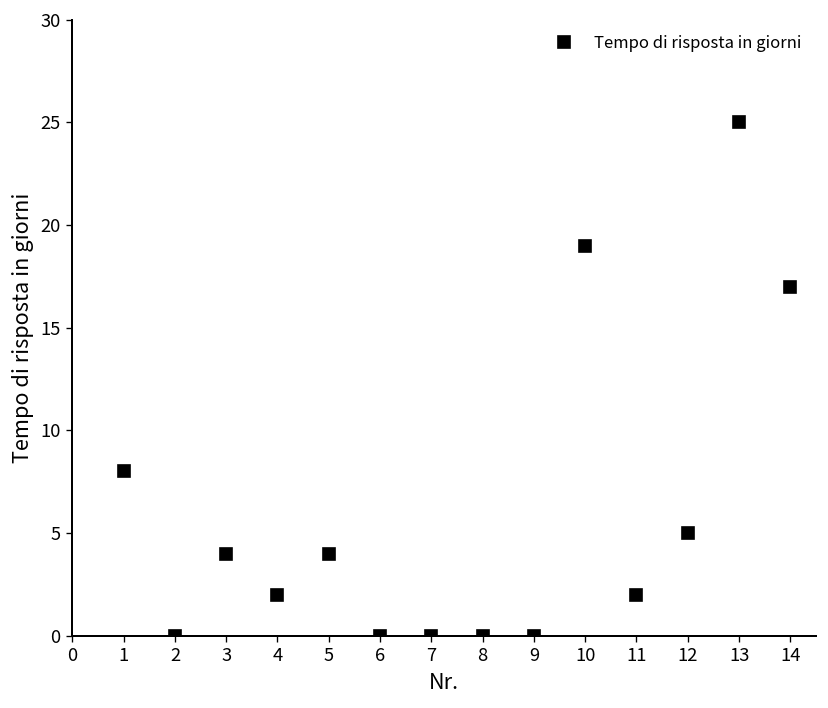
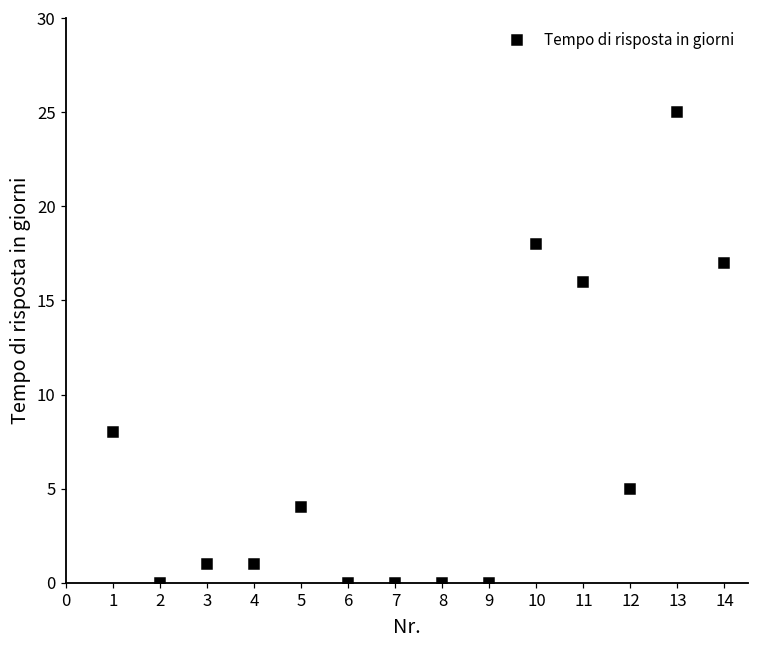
3: 4 -> 1
4: 2 -> 1
10: 19 -> 18
11: 2 -> 16
